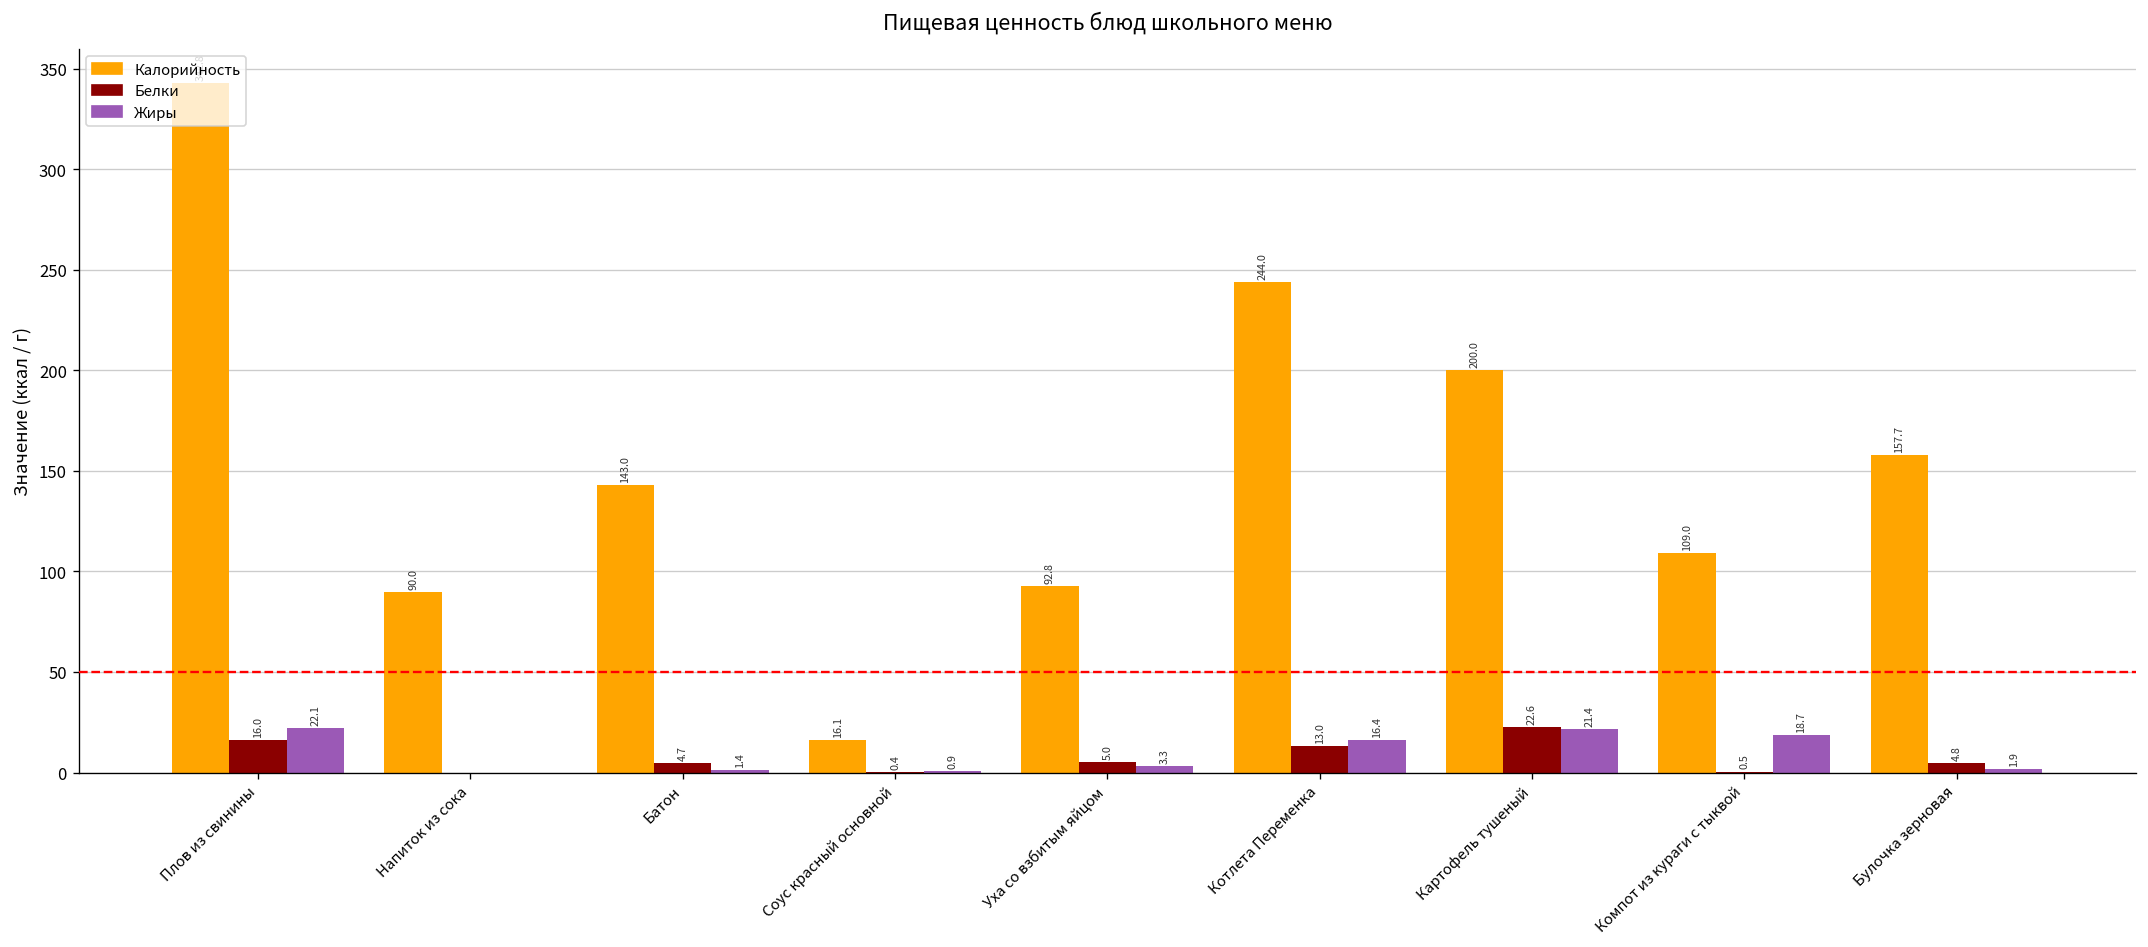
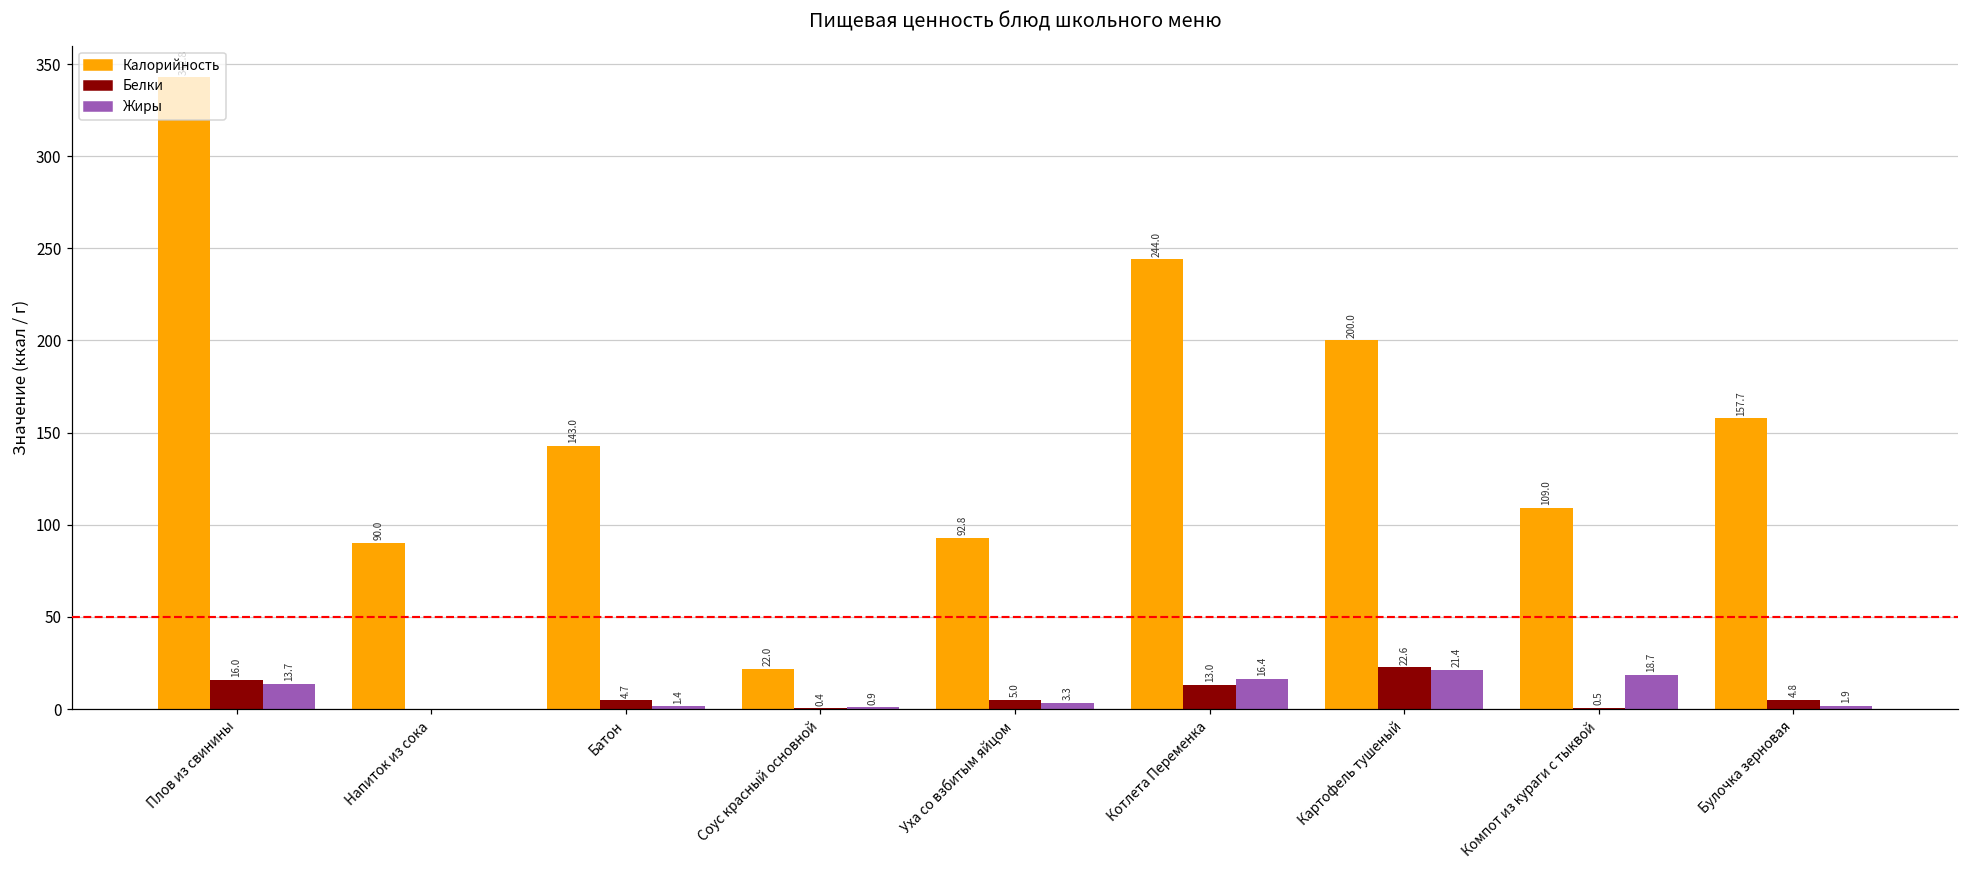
Жиры, Плов из свинины: 22.1 -> 13.7
Калорийность, Соус красный основной: 16.1 -> 22.0
